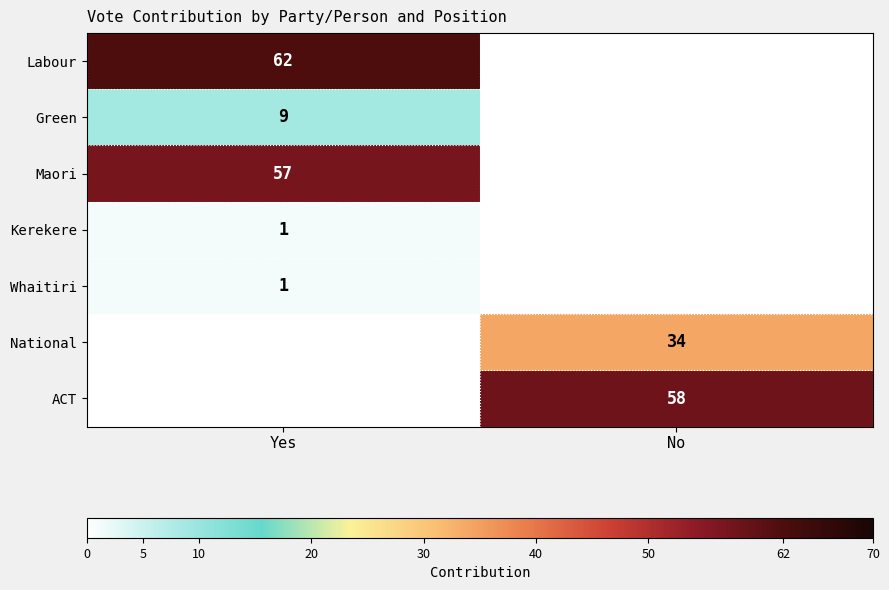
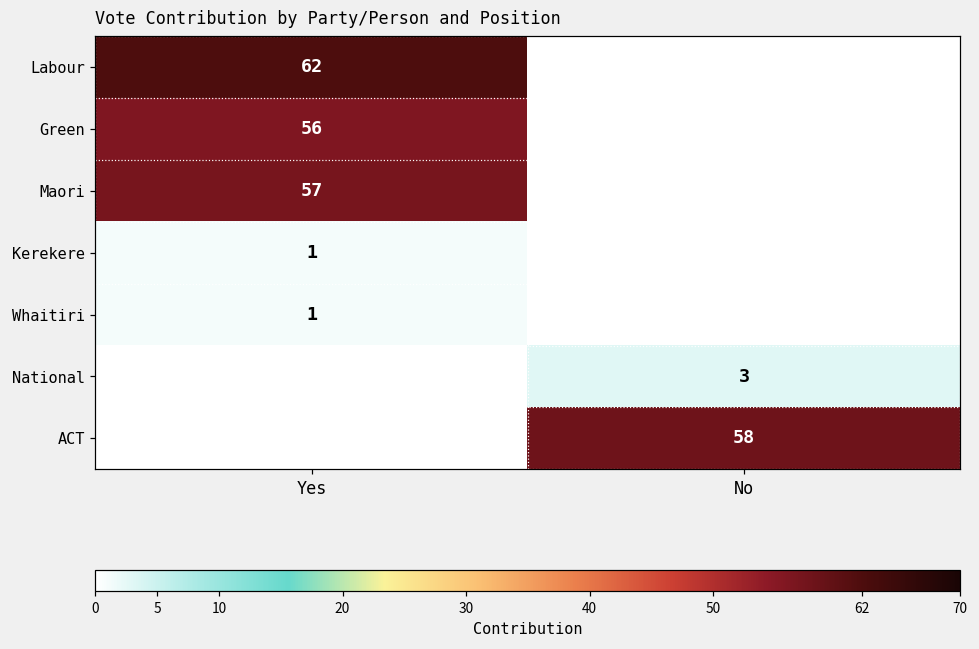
Green, Yes: 9 -> 56
National, No: 34 -> 3
